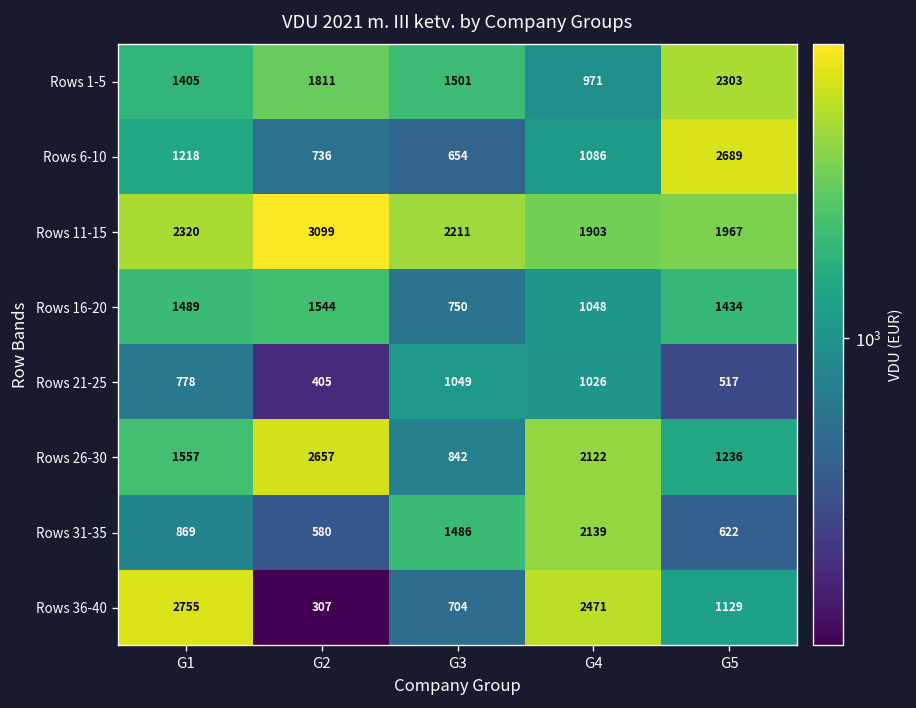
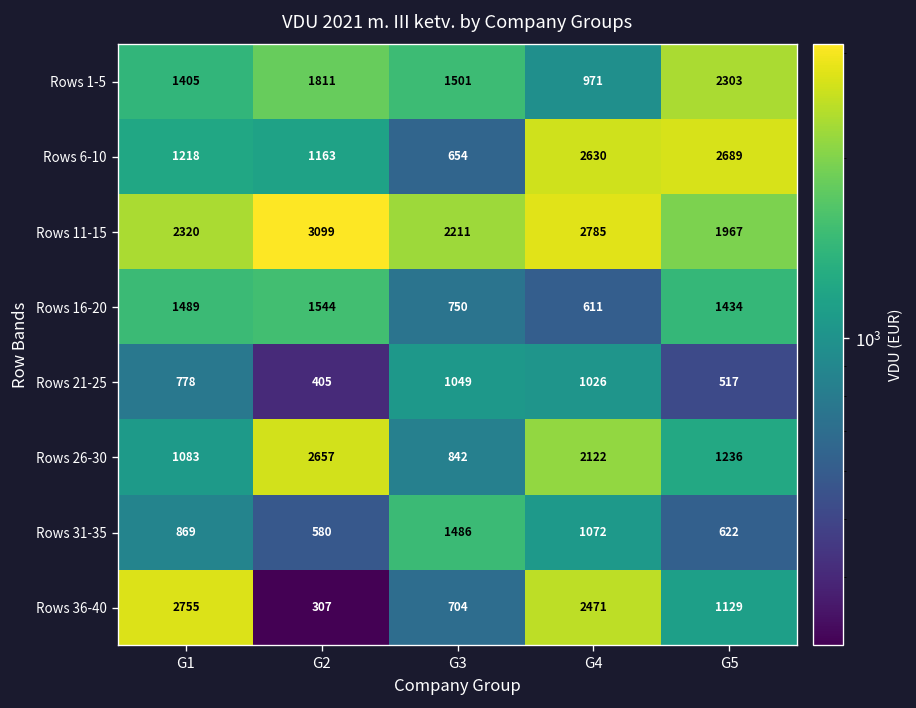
Rows 6-10, G2: 736 -> 1163
Rows 6-10, G4: 1086 -> 2630
Rows 11-15, G4: 1903 -> 2785
Rows 16-20, G4: 1048 -> 611
Rows 26-30, G1: 1557 -> 1083
Rows 31-35, G4: 2139 -> 1072
